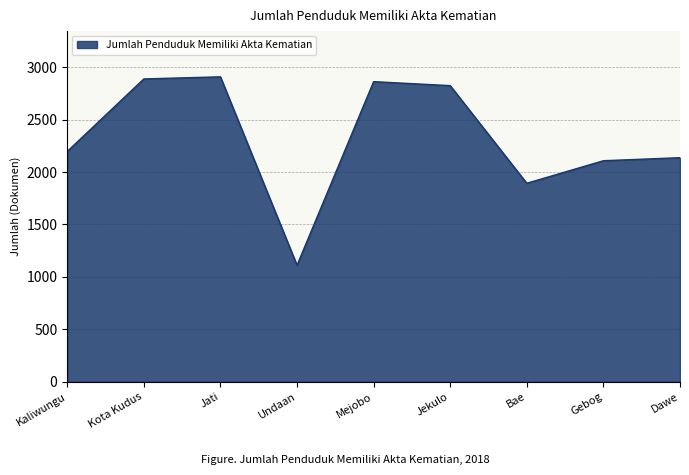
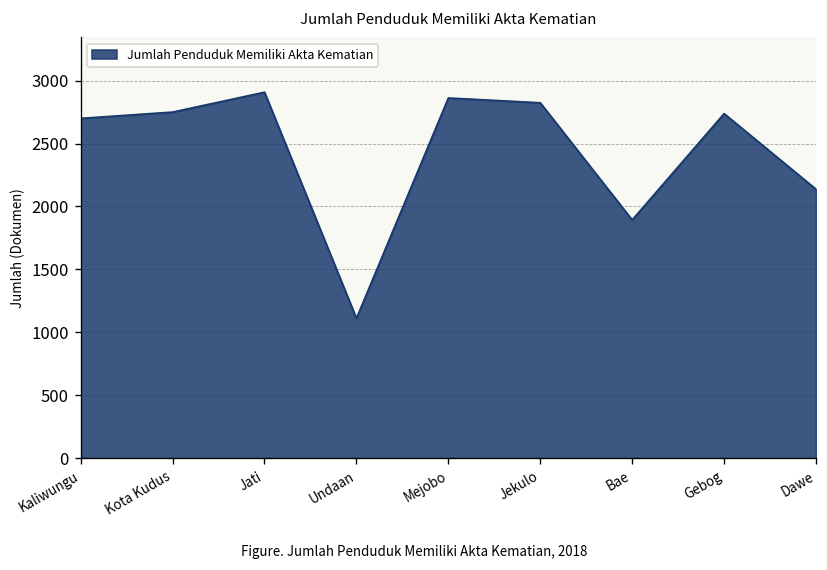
Kaliwungu: 2200 -> 2700
Kota Kudus: 2890 -> 2750
Gebog: 2110 -> 2740
